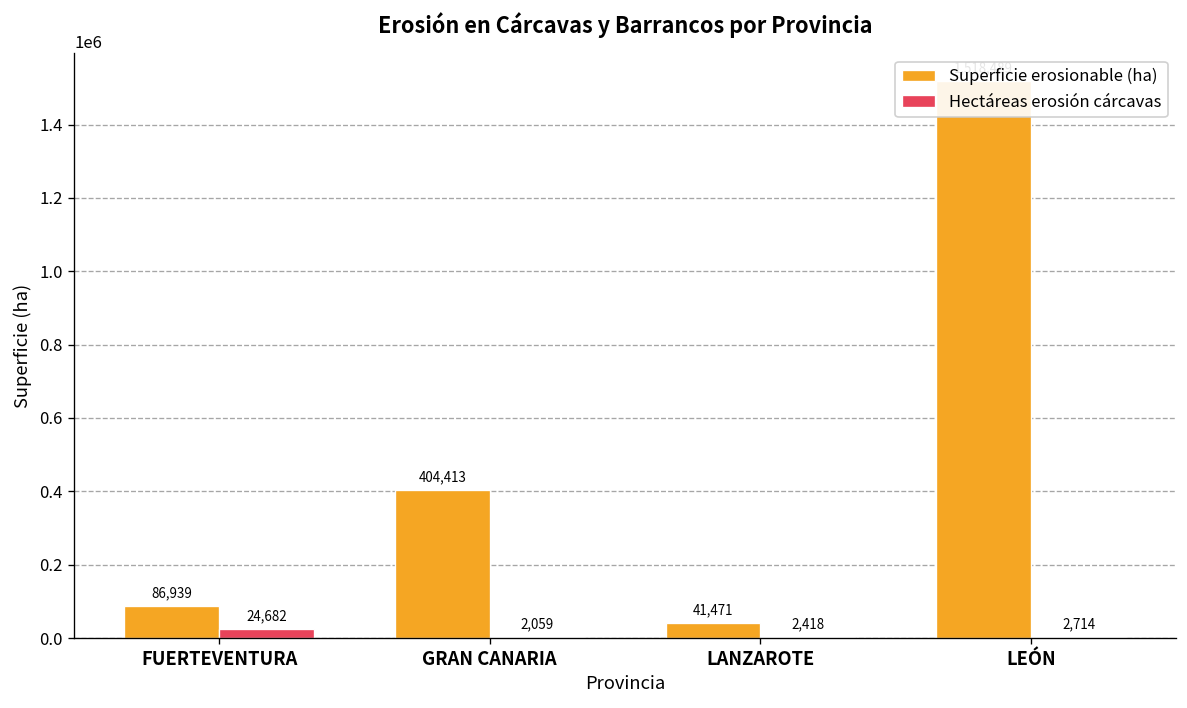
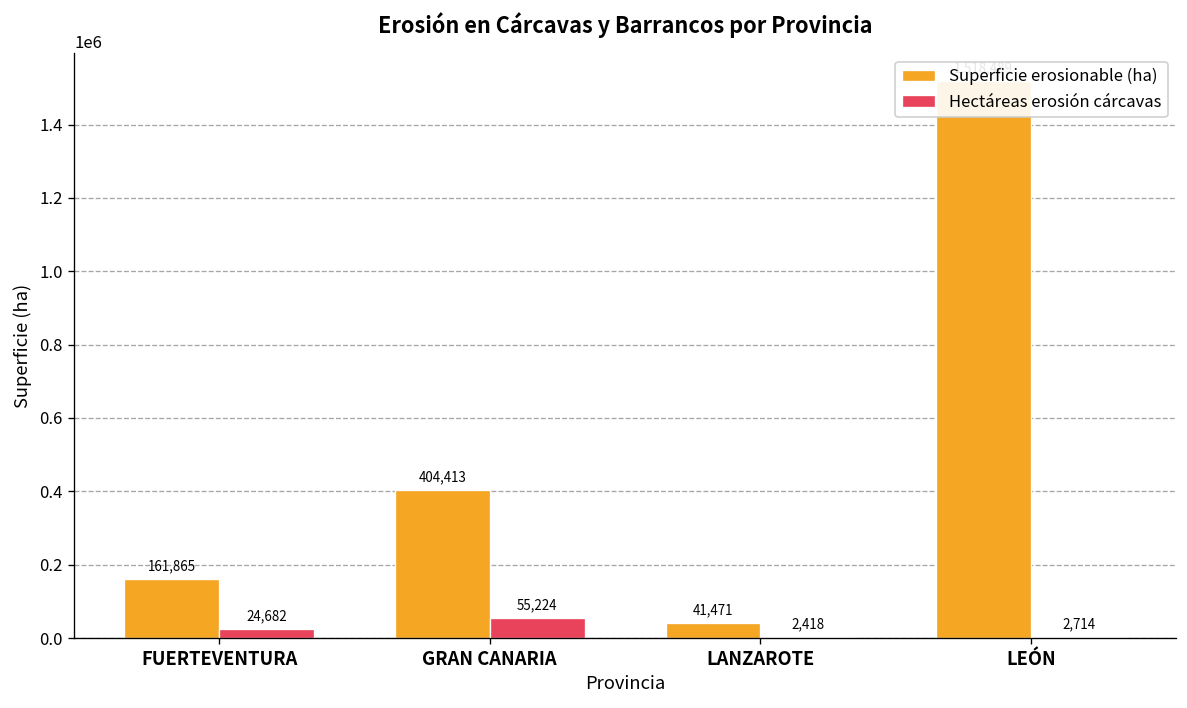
Superficie erosionable (ha), FUERTEVENTURA: 86,939 -> 161,865
Hectáreas erosión cárcavas, GRAN CANARIA: 2,059 -> 55,224
